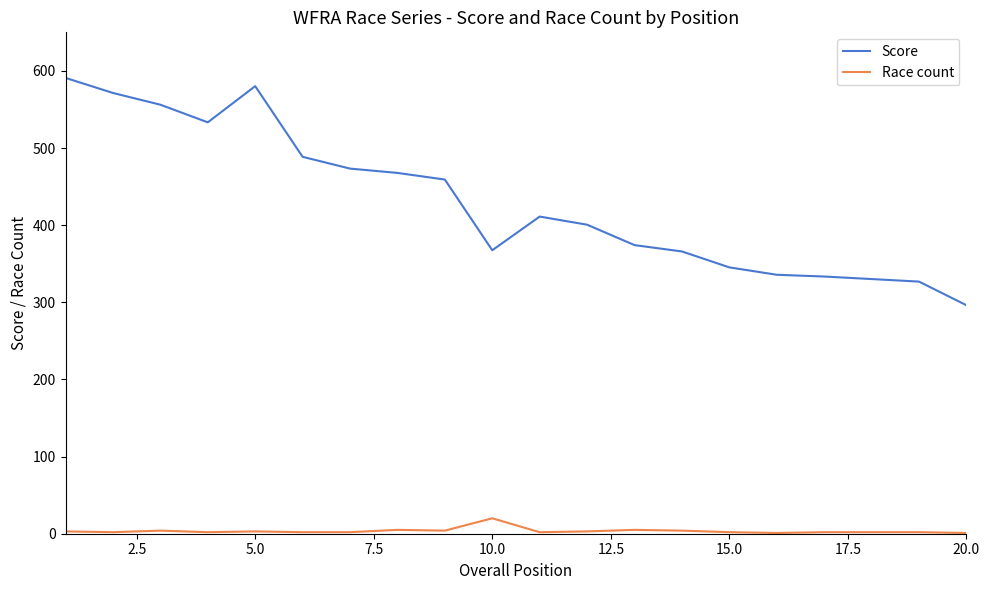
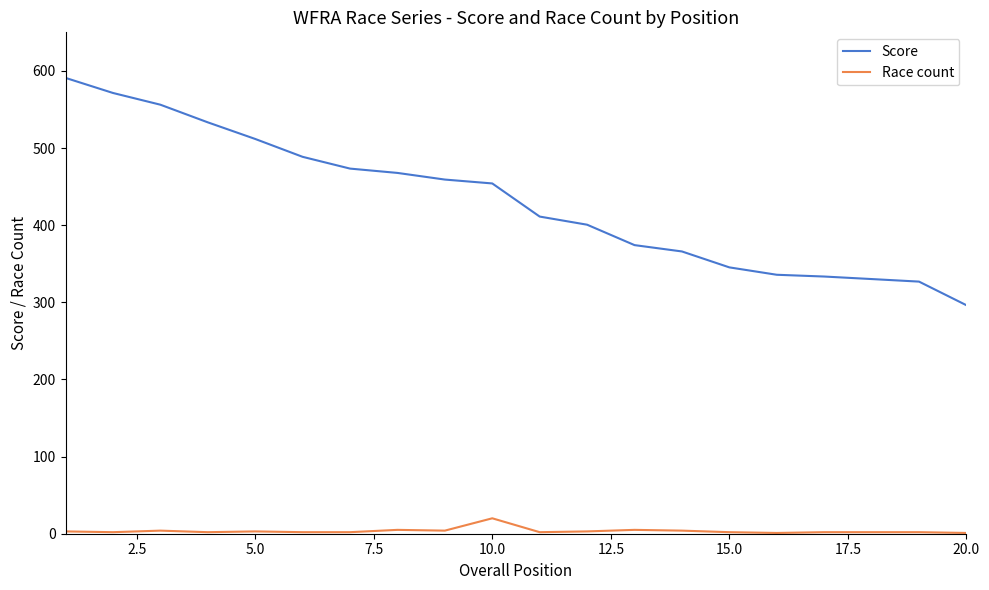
Score, 5.0: 580 -> 510
Score, 10.0: 370 -> 450
